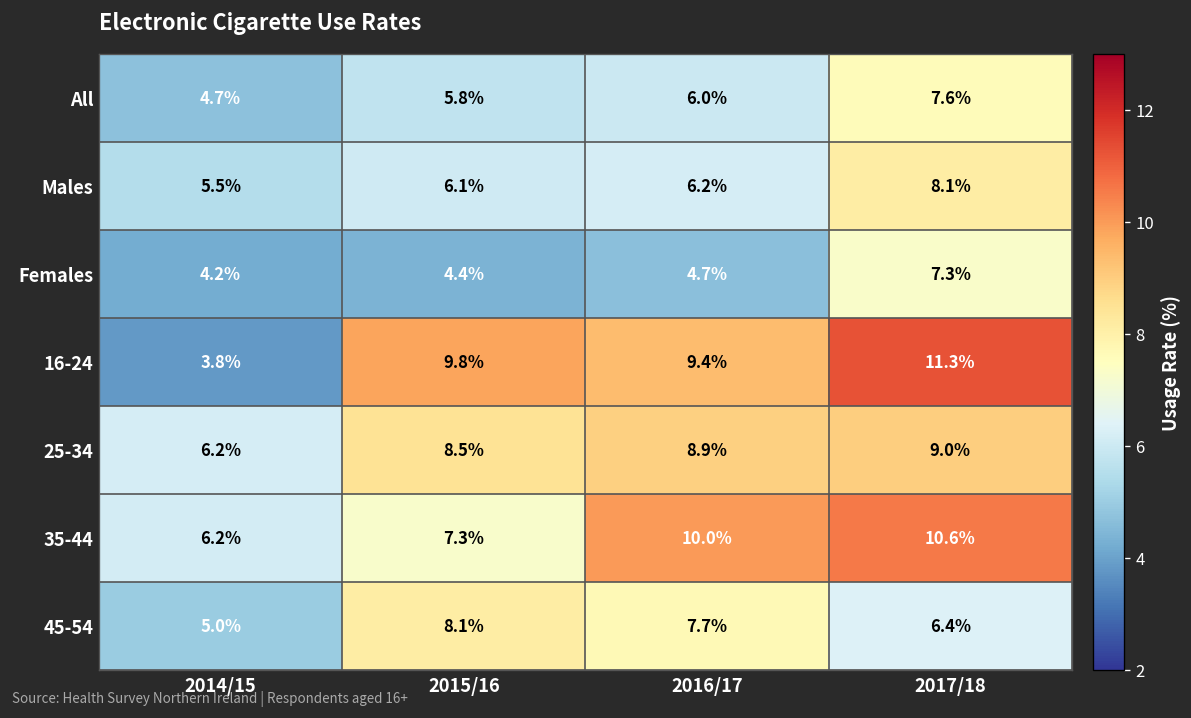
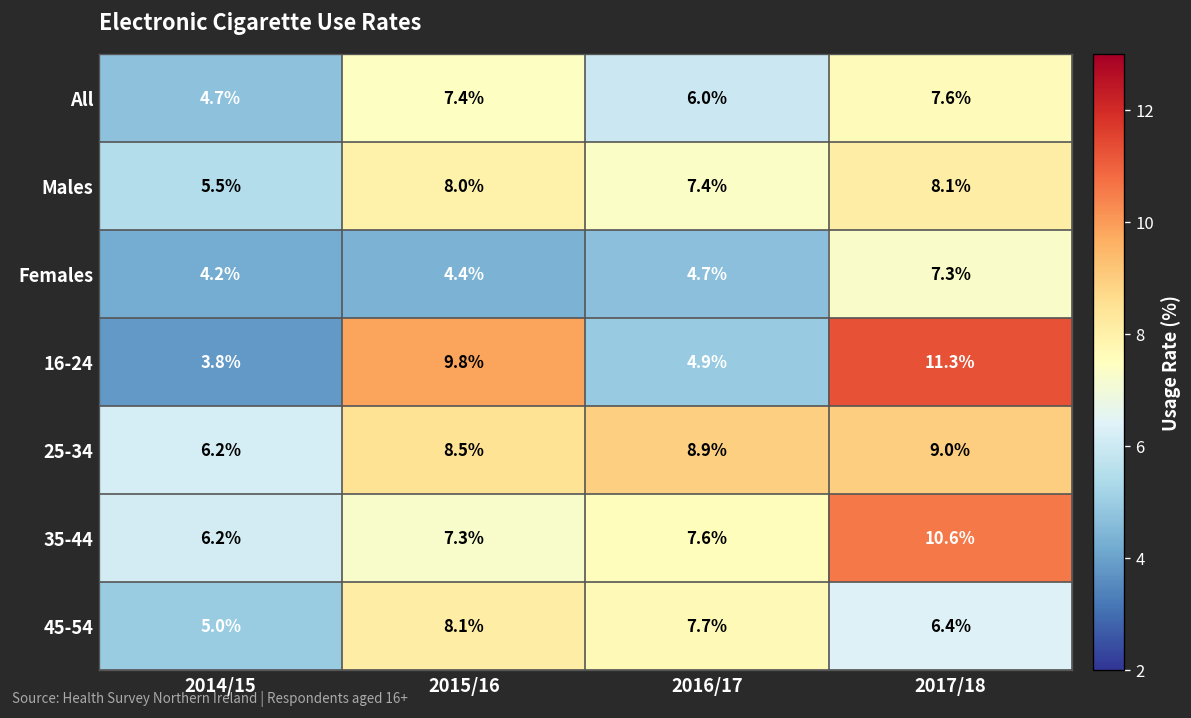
All, 2015/16: 5.8% -> 7.4%
Males, 2015/16: 6.1% -> 8.0%
Males, 2016/17: 6.2% -> 7.4%
16-24, 2016/17: 9.4% -> 4.9%
35-44, 2016/17: 10.0% -> 7.6%
